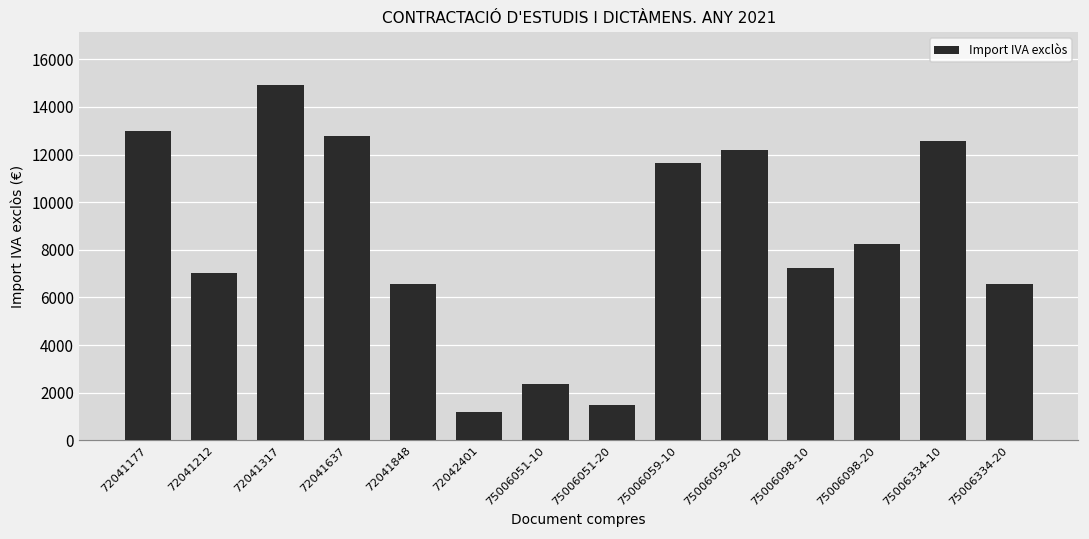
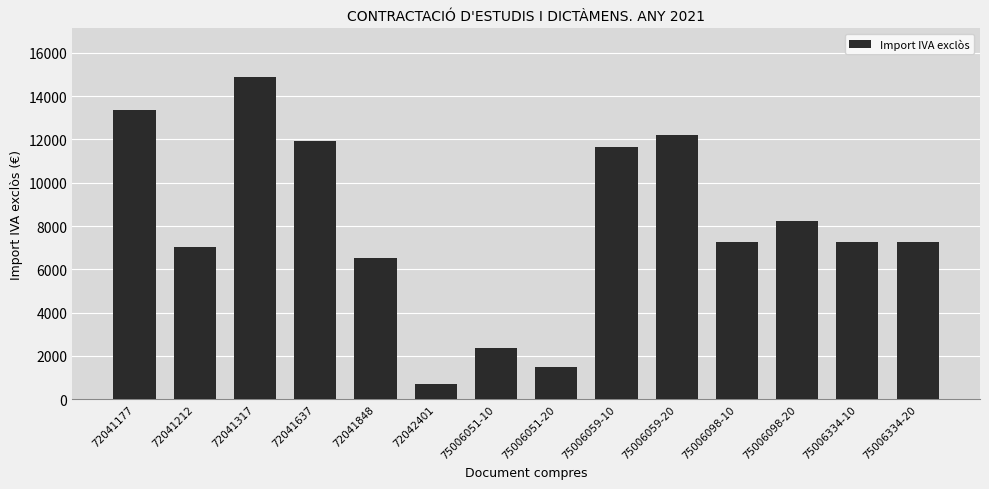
72041177: 13000 -> 13400
72041637: 12800 -> 11900
72042401: 1200 -> 700
75006334-10: 12500 -> 7300
75006334-20: 6600 -> 7300
